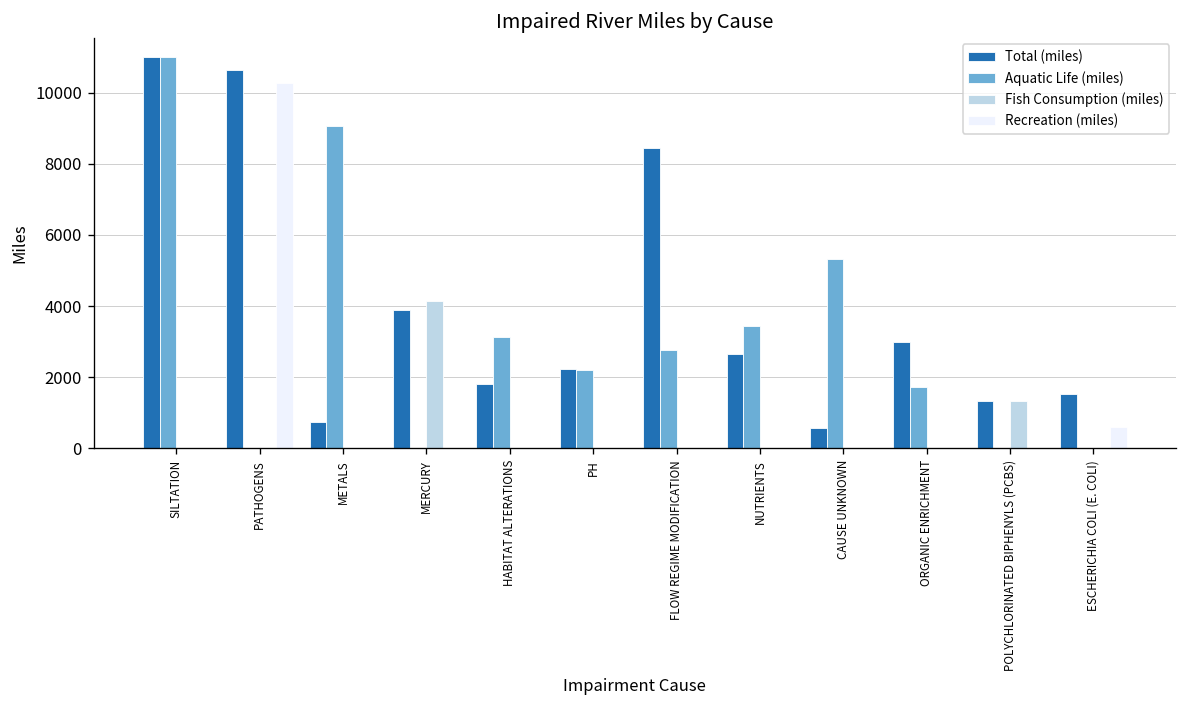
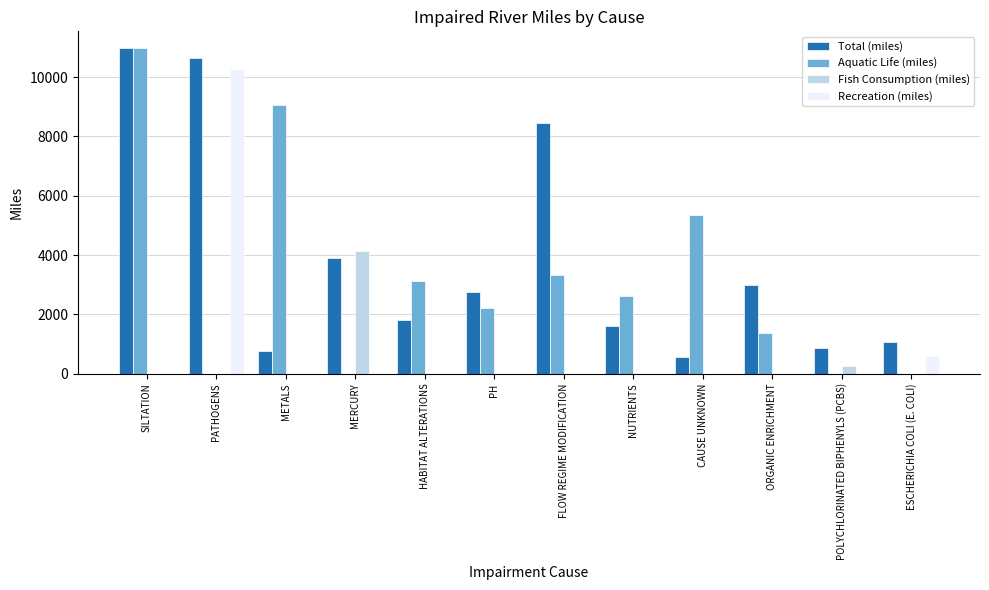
Total (miles), PH: 2200 -> 2800
Aquatic Life (miles), FLOW REGIME MODIFICATION: 2800 -> 3300
Total (miles), NUTRIENTS: 2600 -> 1600
Aquatic Life (miles), NUTRIENTS: 3400 -> 2600
Aquatic Life (miles), ORGANIC ENRICHMENT: 1700 -> 1400
Total (miles), POLYCHLORINATED BIPHENYLS (PCBS): 1300 -> 900
Fish Consumption (miles), POLYCHLORINATED BIPHENYLS (PCBS): 1300 -> 300
Total (miles), ESCHERICHIA COLI (E. COLI): 1500 -> 1100
